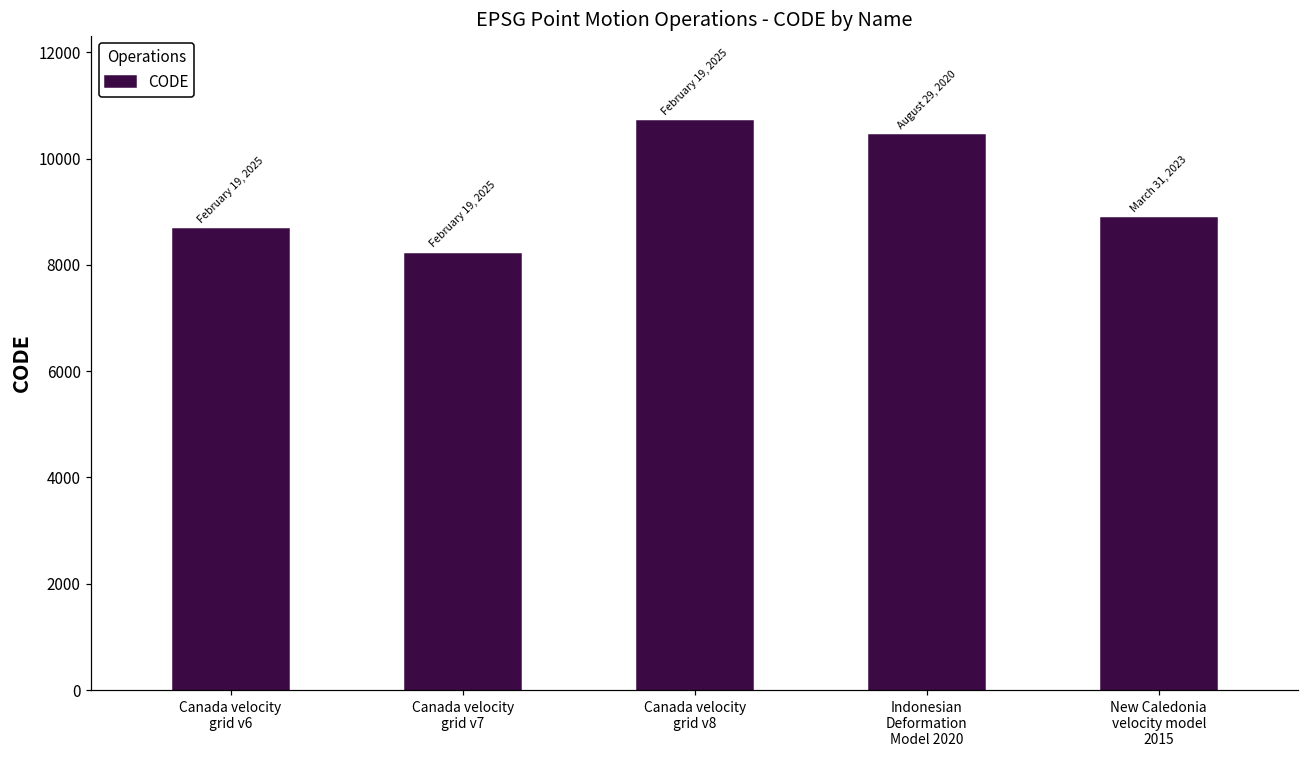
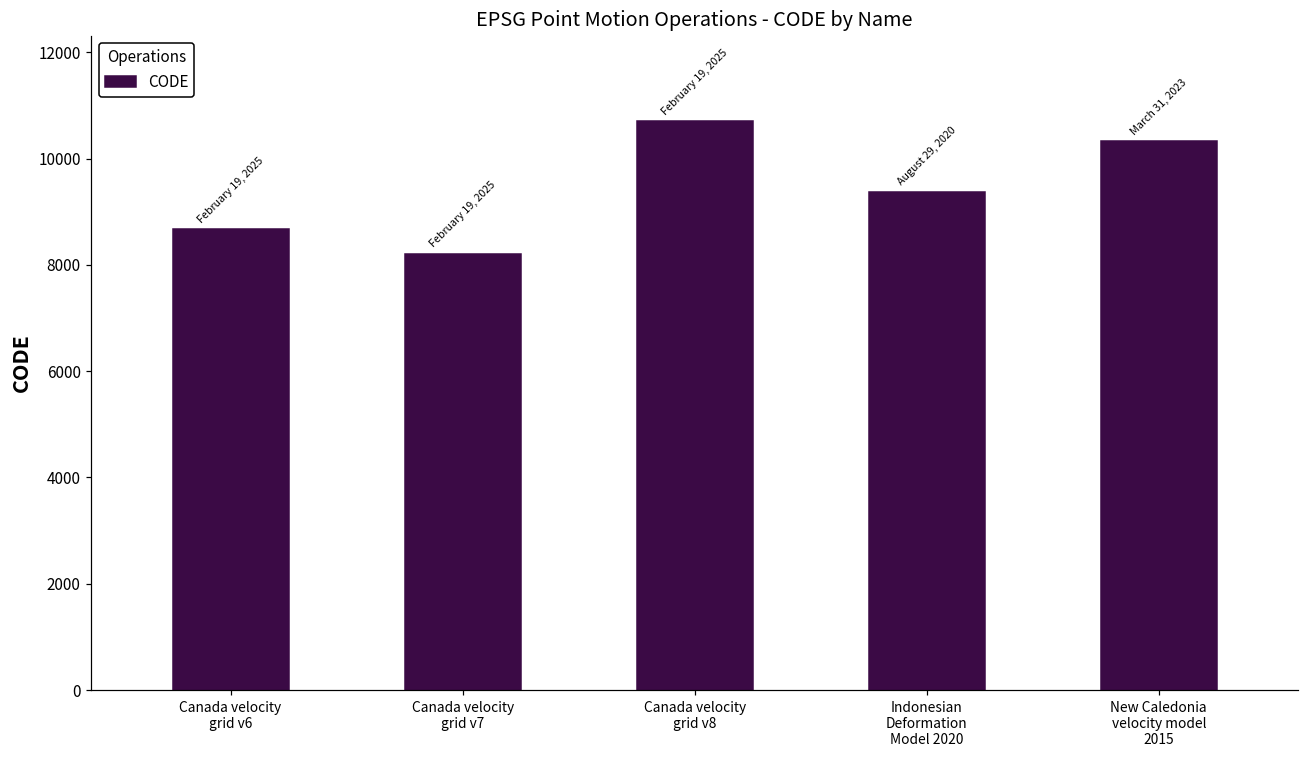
Indonesian Deformation Model 2020: 10400 -> 9400
New Caledonia velocity model 2015: 8900 -> 10300
